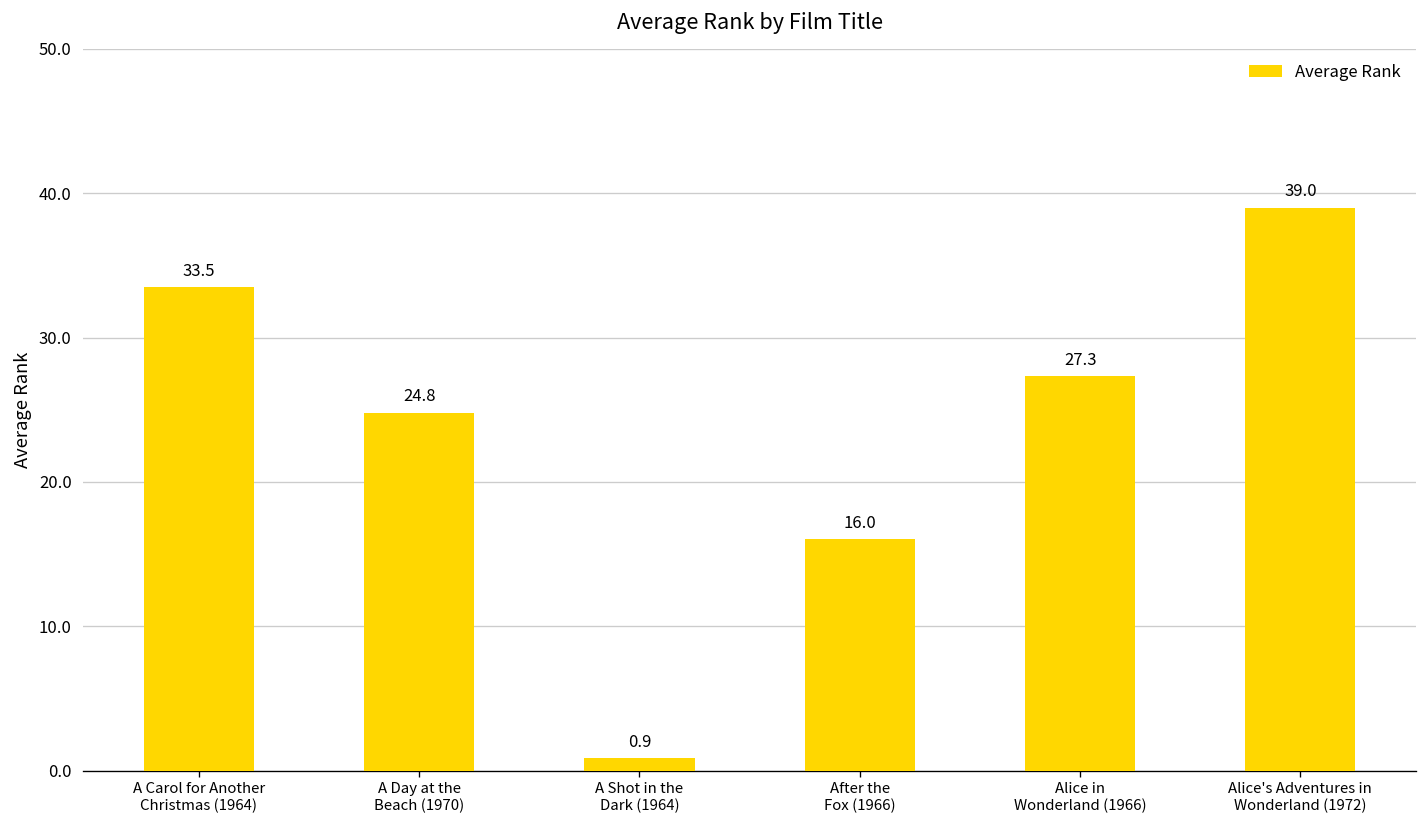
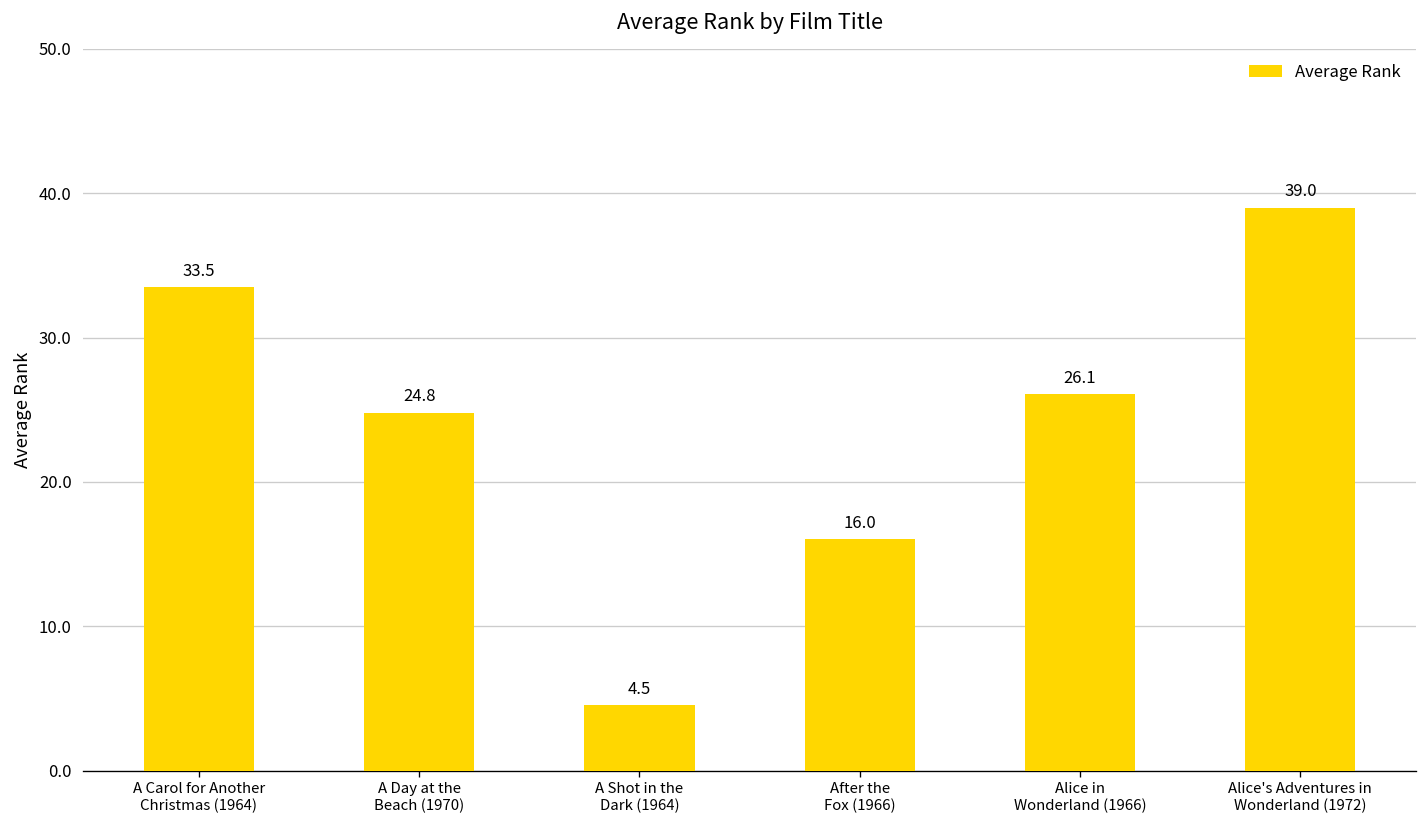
A Shot in the Dark (1964): 0.9 -> 4.5
Alice in Wonderland (1966): 27.3 -> 26.1
